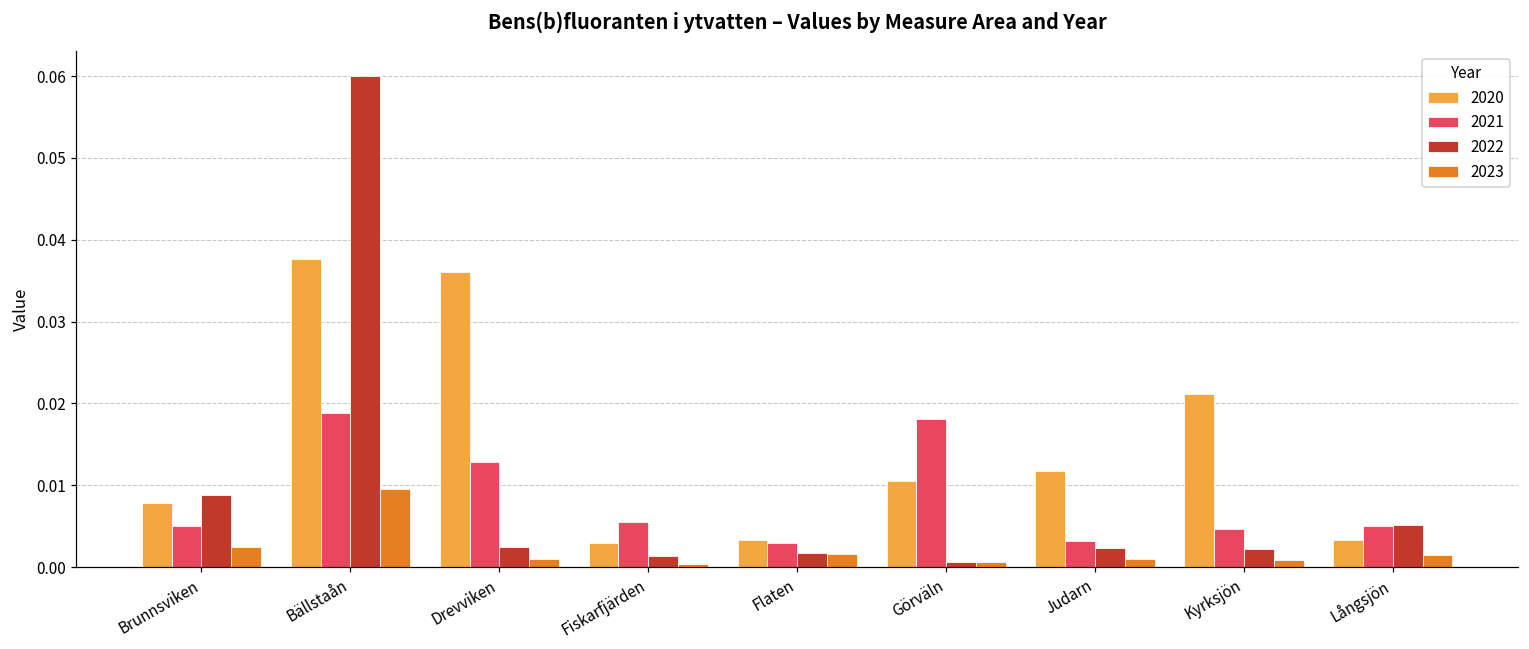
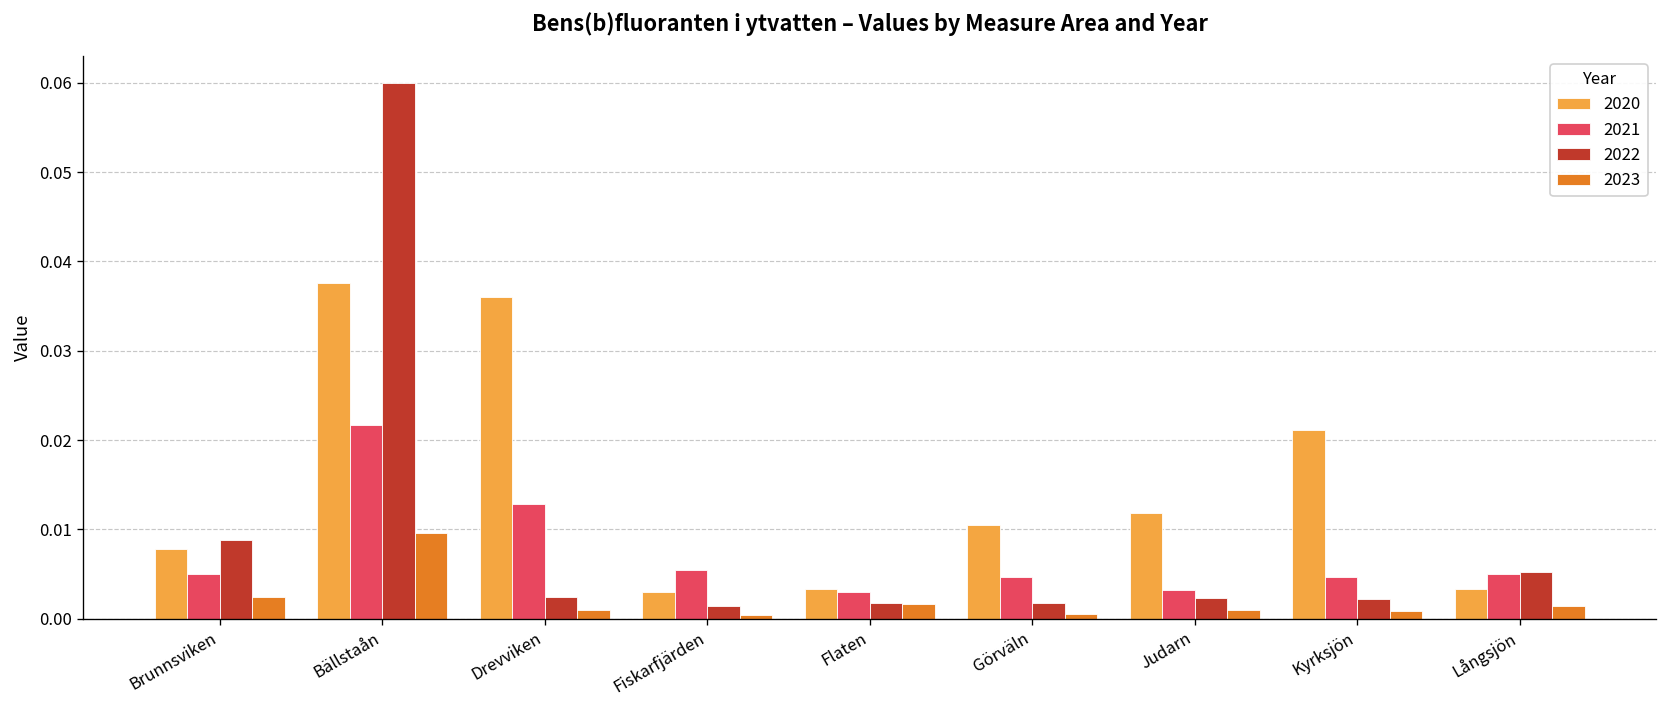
2021, Bällstaån: 0.019 -> 0.022
2021, Görväln: 0.018 -> 0.005
2022, Görväln: 0.001 -> 0.002
